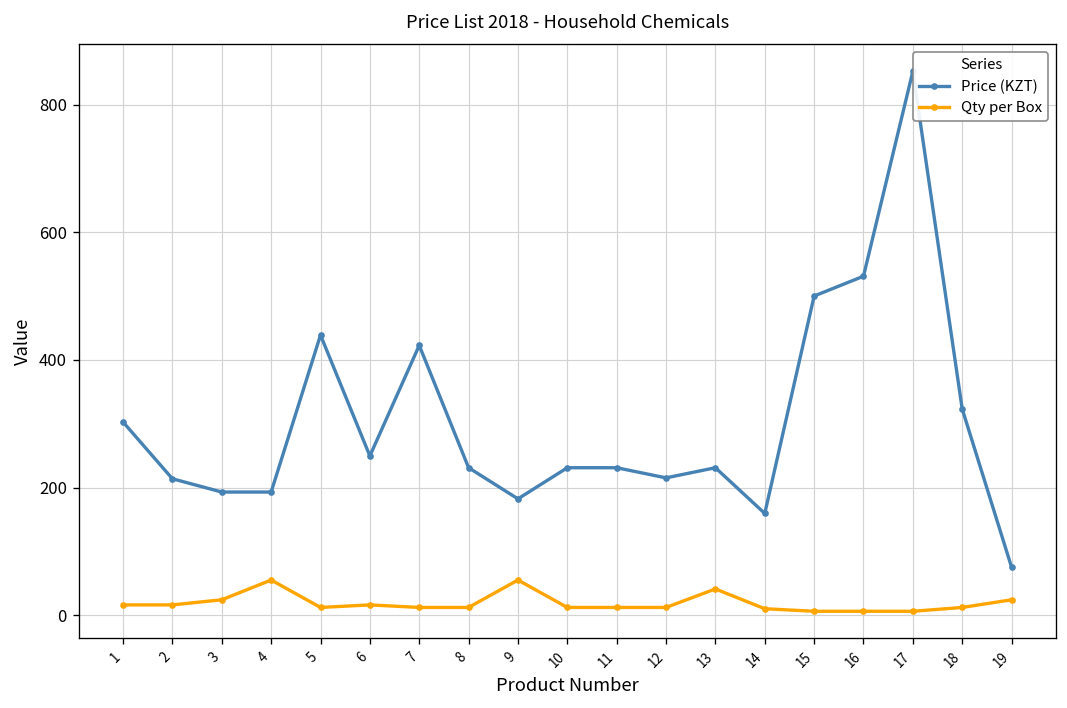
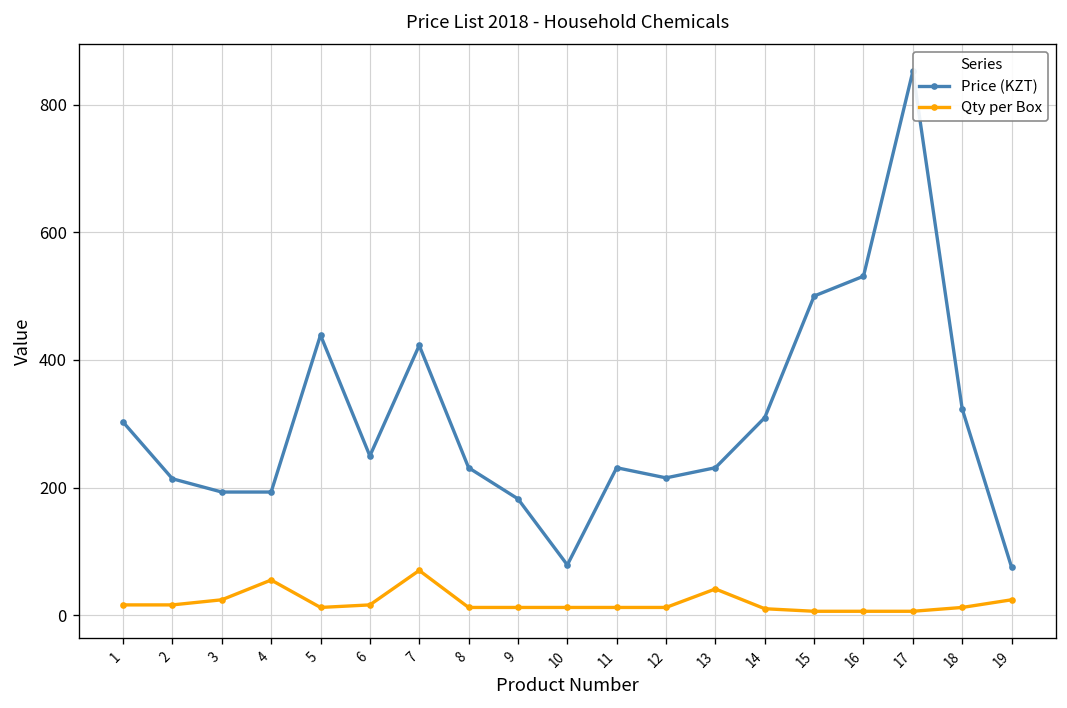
Qty per Box, 7: 10 -> 70
Qty per Box, 9: 60 -> 10
Price (KZT), 10: 230 -> 80
Price (KZT), 14: 160 -> 310
